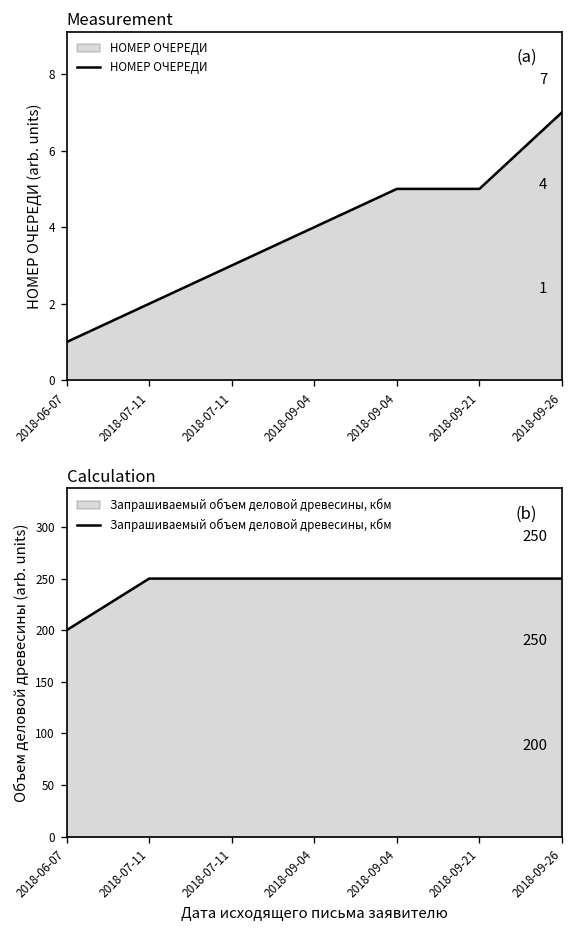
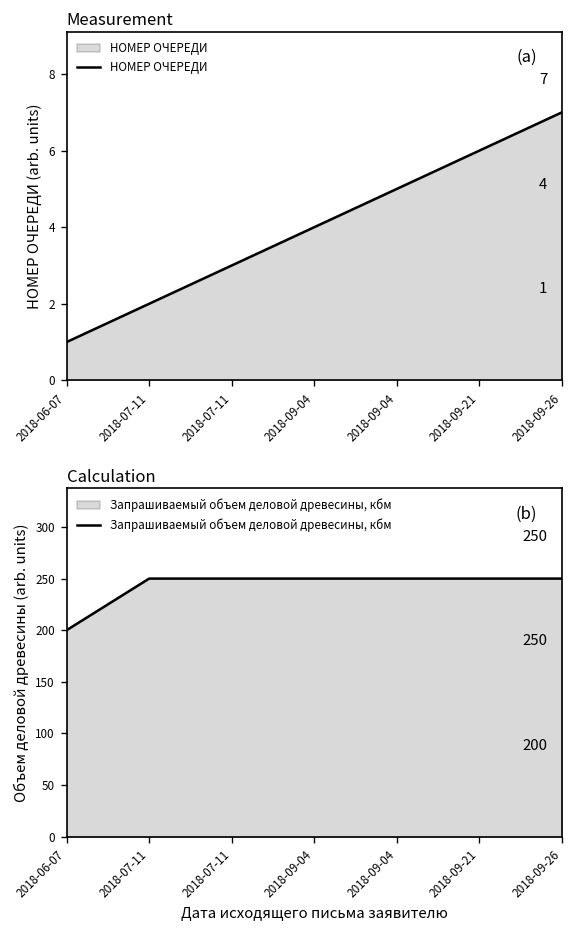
Measurement, 2018-09-21: 5 -> 6
